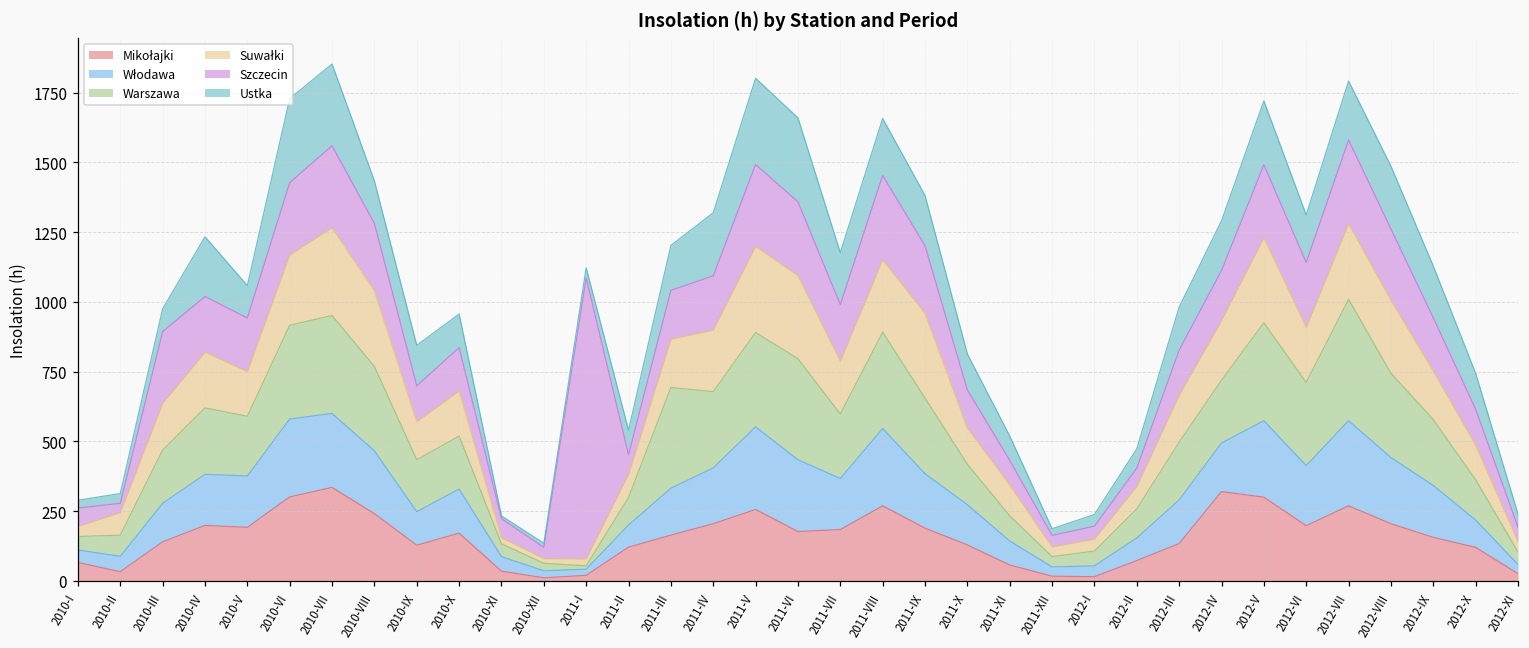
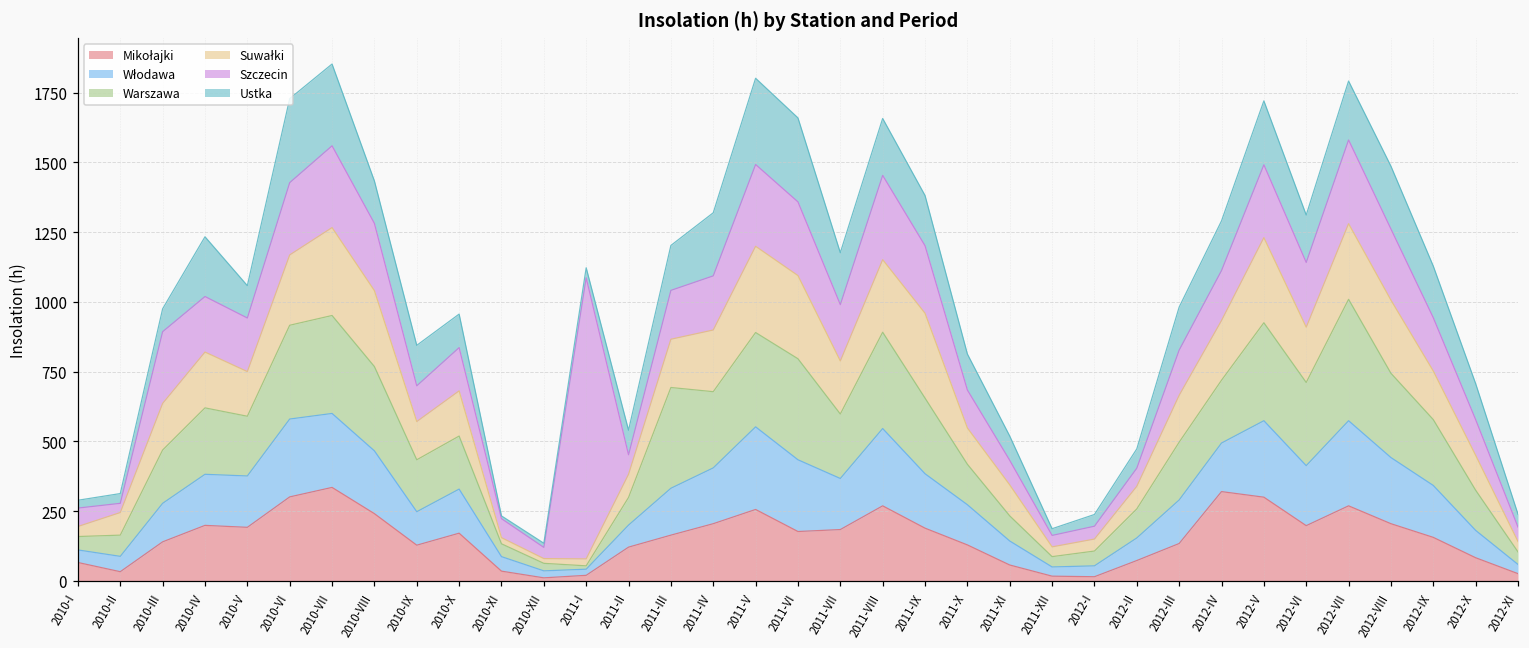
Mikołajki, 2012-X: 120 -> 80
